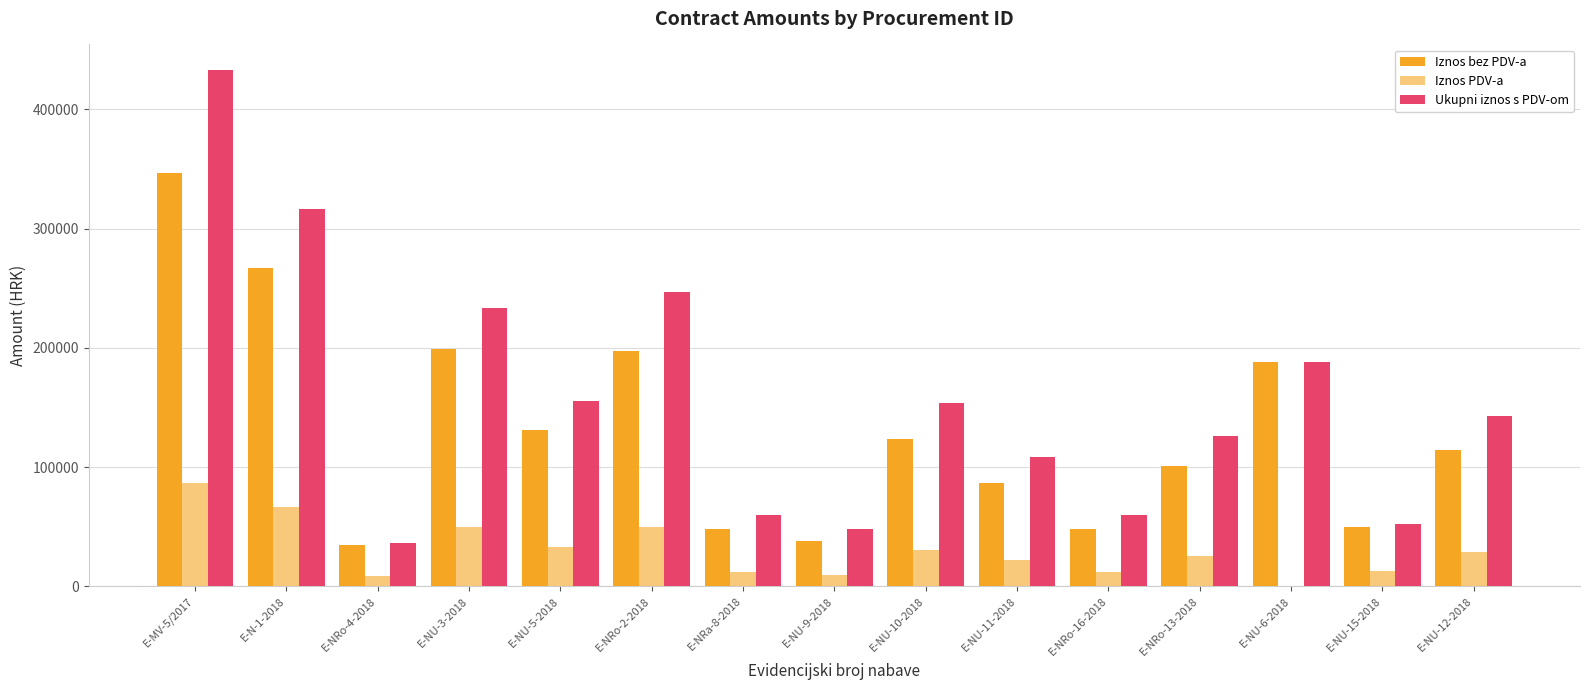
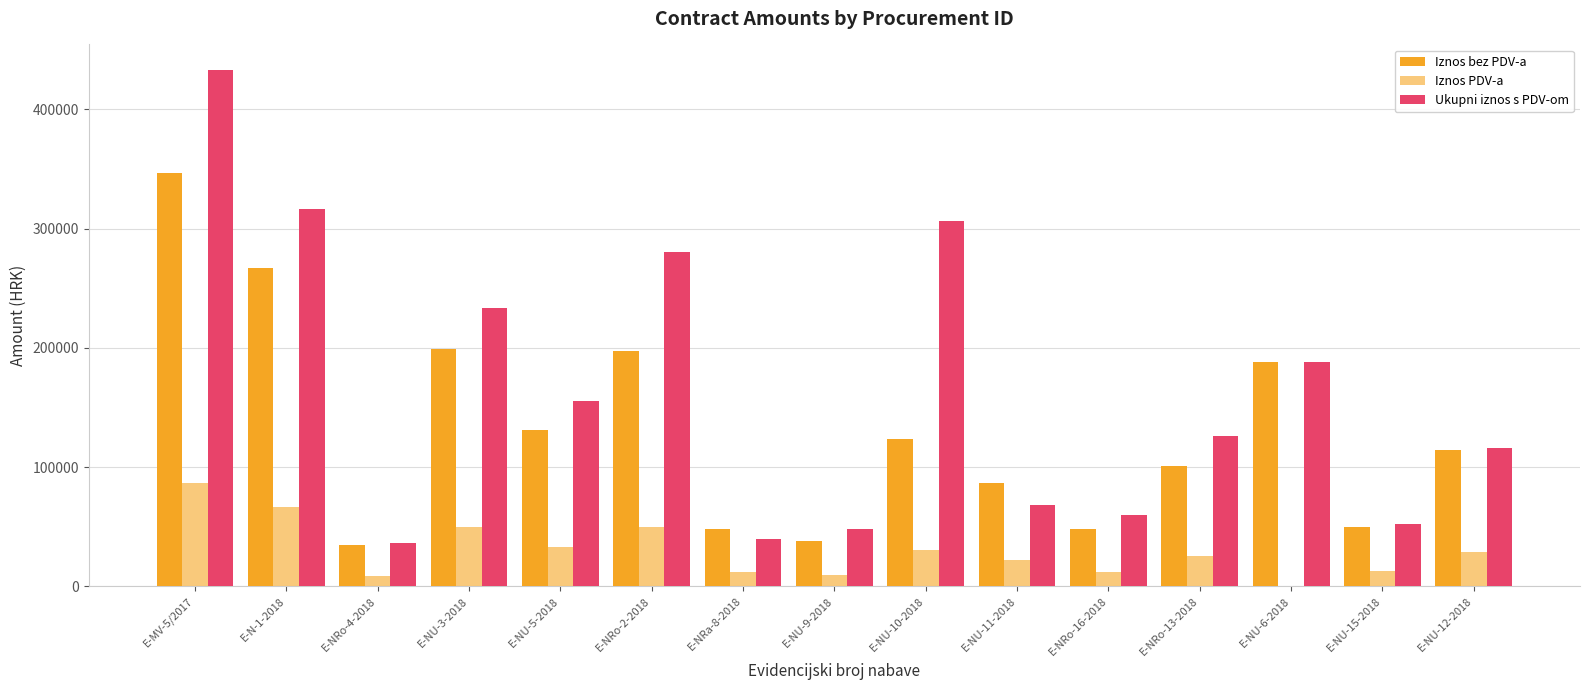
Ukupni iznos s PDV-om, E-NRo-2-2018: 247000 -> 281000
Ukupni iznos s PDV-om, E-NRa-8-2018: 60000 -> 40000
Ukupni iznos s PDV-om, E-NU-10-2018: 154000 -> 307000
Ukupni iznos s PDV-om, E-NU-11-2018: 109000 -> 68000
Ukupni iznos s PDV-om, E-NU-12-2018: 143000 -> 116000
